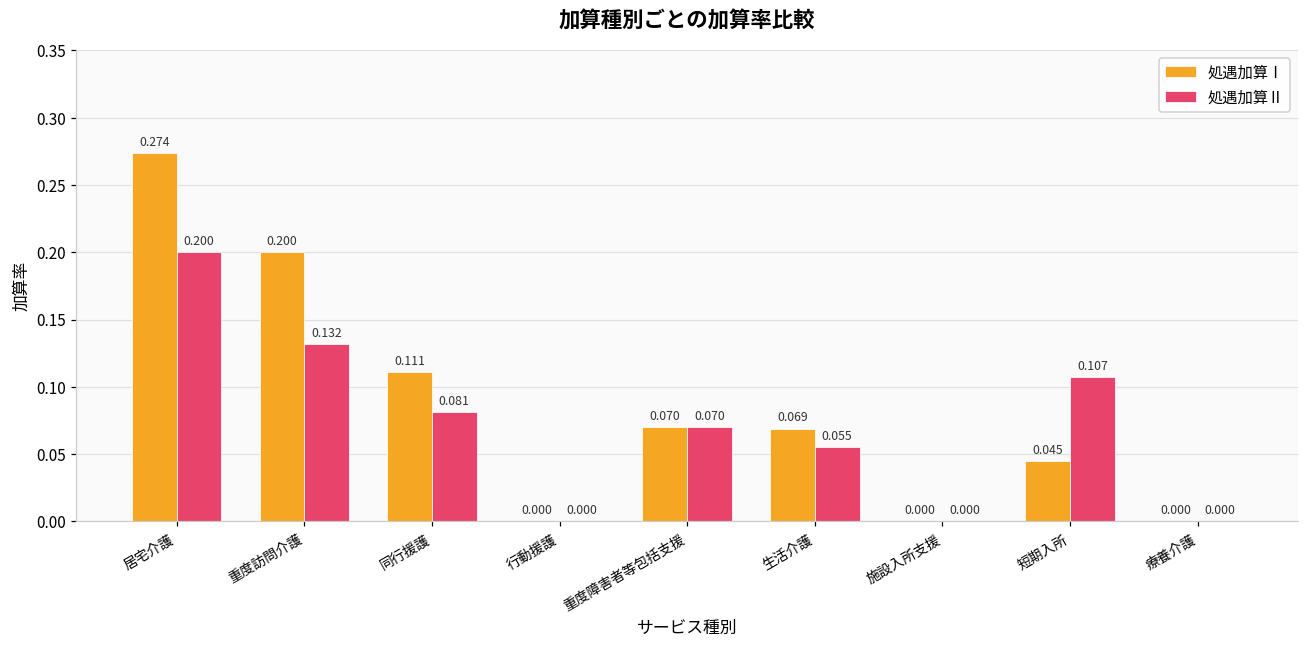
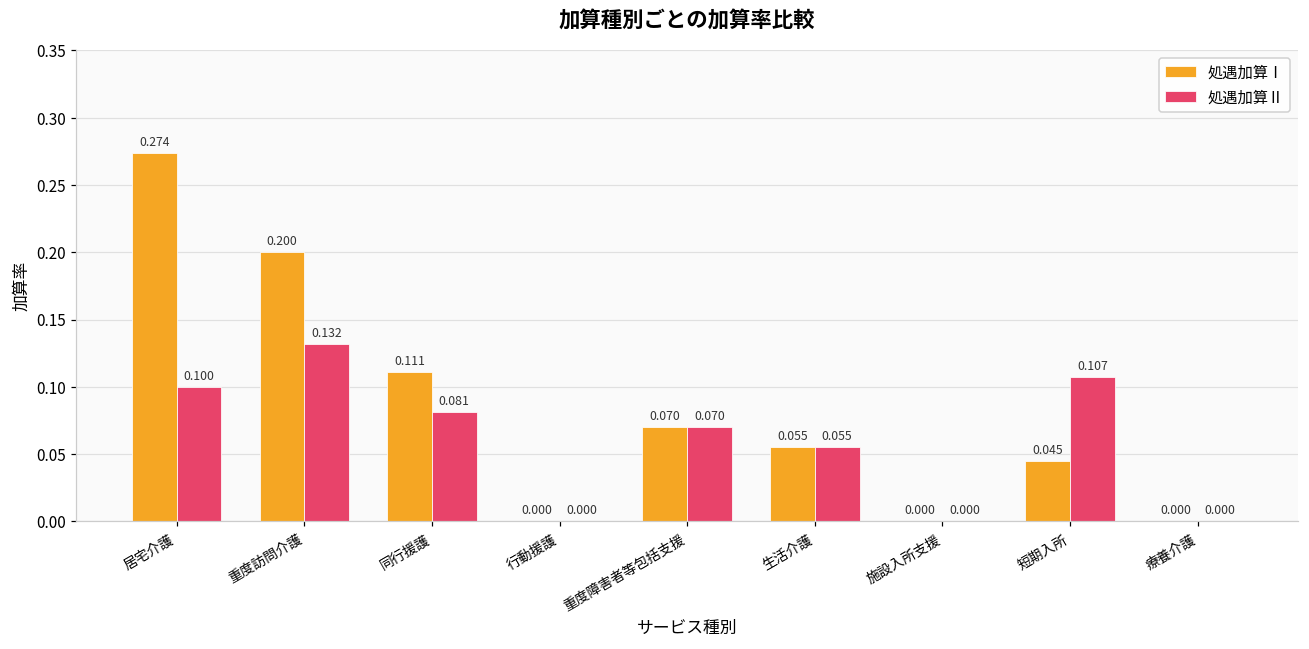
処遇加算Ⅱ, 居宅介護: 0.200 -> 0.100
処遇加算Ⅰ, 生活介護: 0.069 -> 0.055
